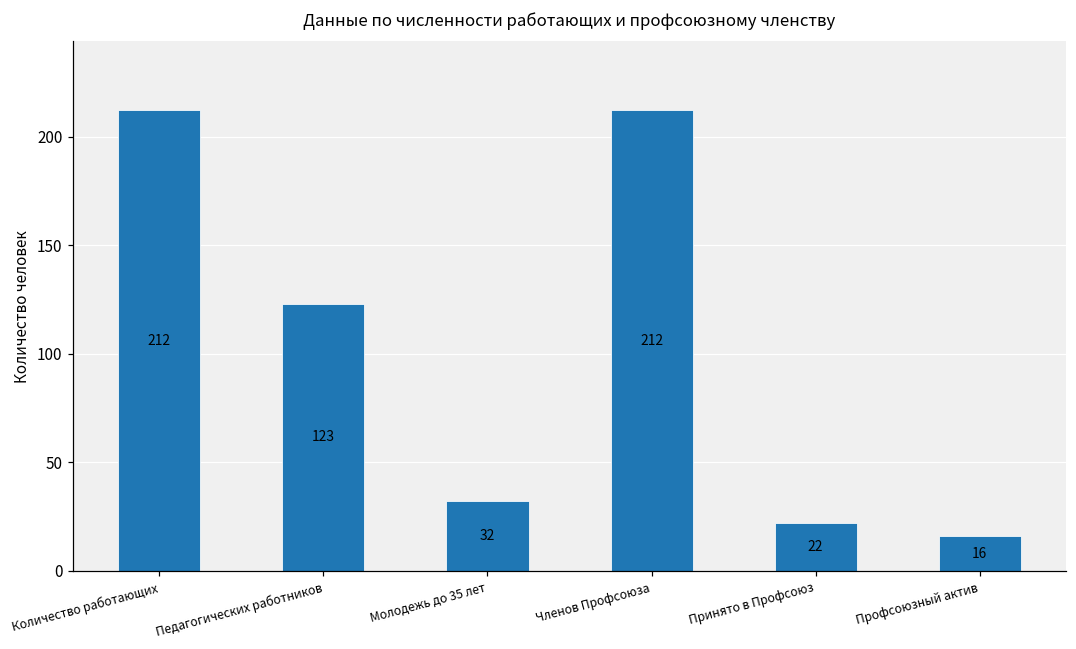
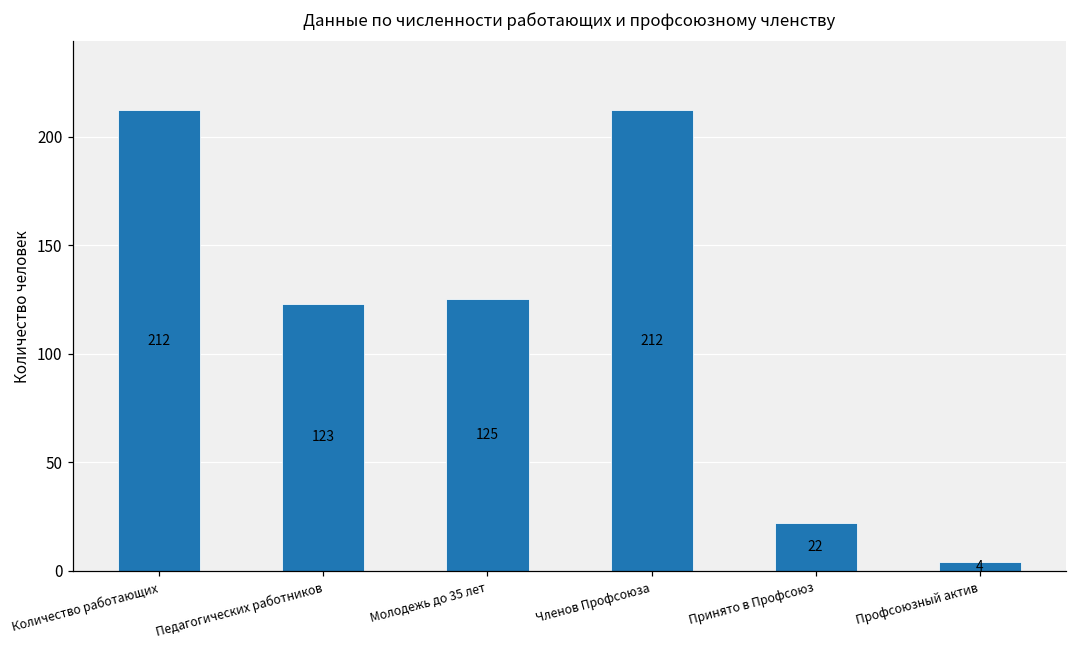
Молодежь до 35 лет: 32 -> 125
Профсоюзный актив: 16 -> 4
